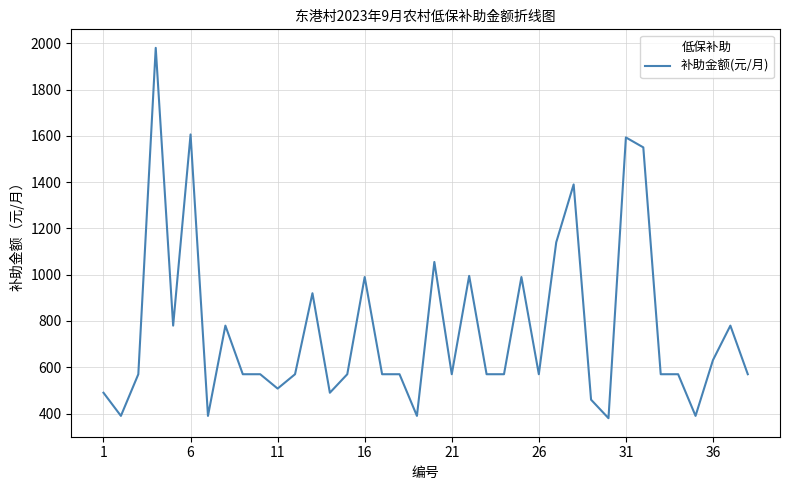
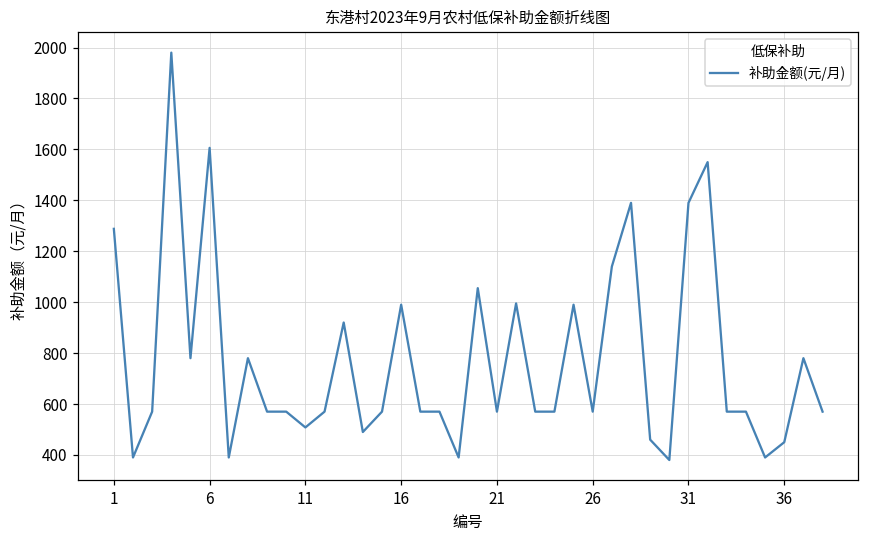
1: 490 -> 1290
31: 1590 -> 1390
36: 630 -> 450
